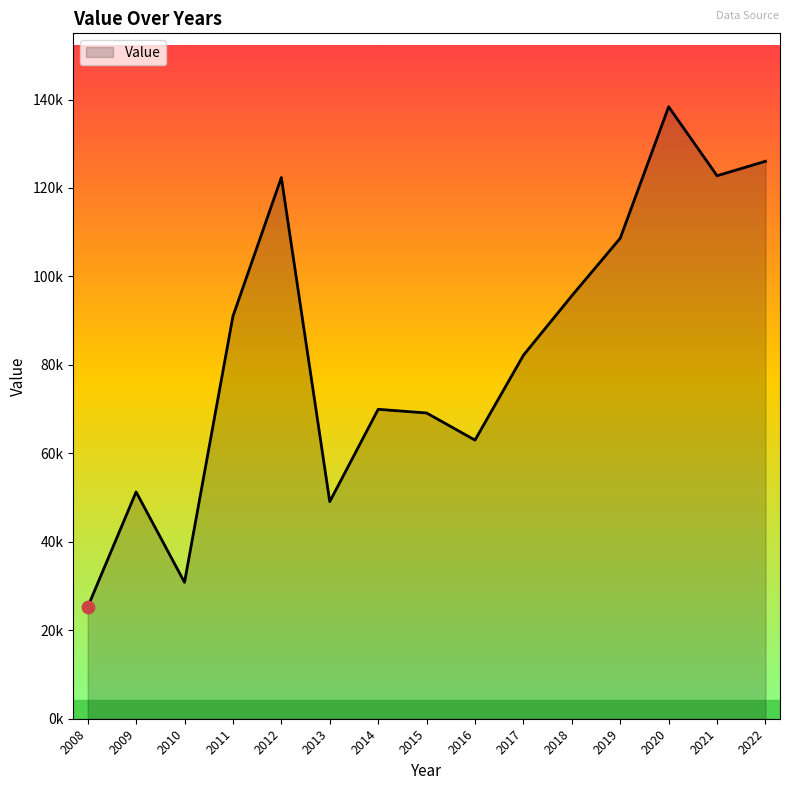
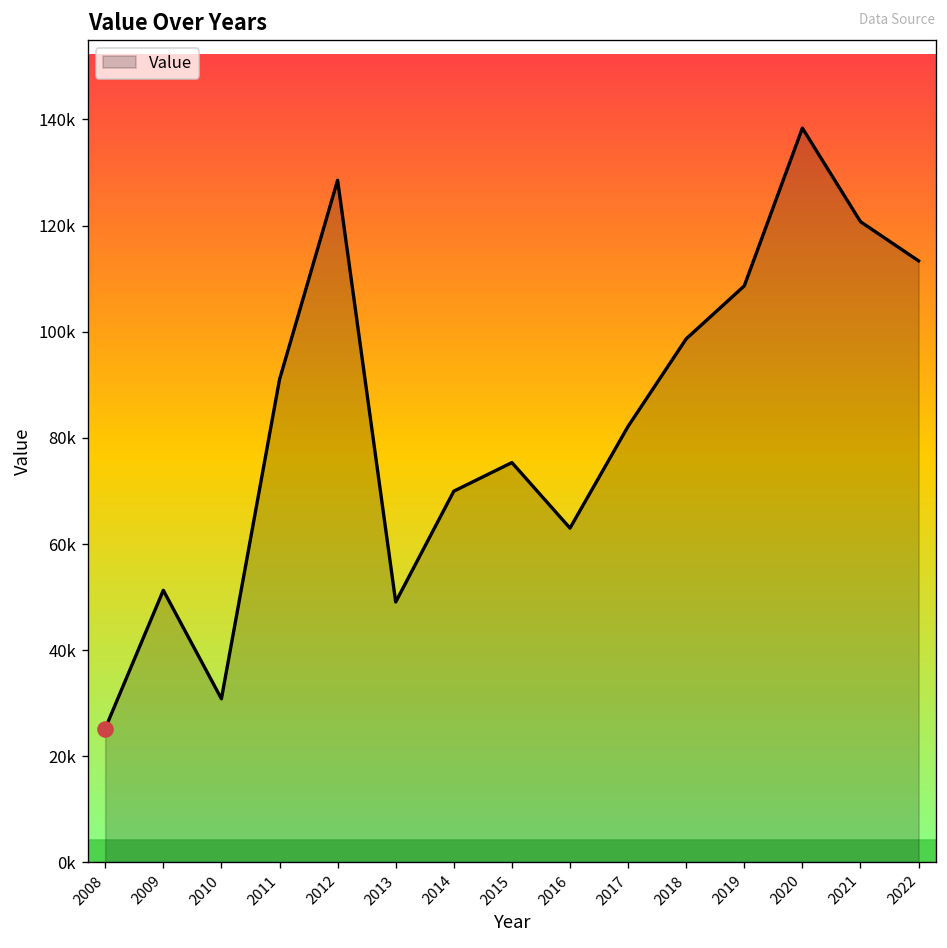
Value, 2012: 122000 -> 129000
Value, 2015: 69000 -> 75000
Value, 2018: 96000 -> 99000
Value, 2021: 123000 -> 121000
Value, 2022: 126000 -> 113000
